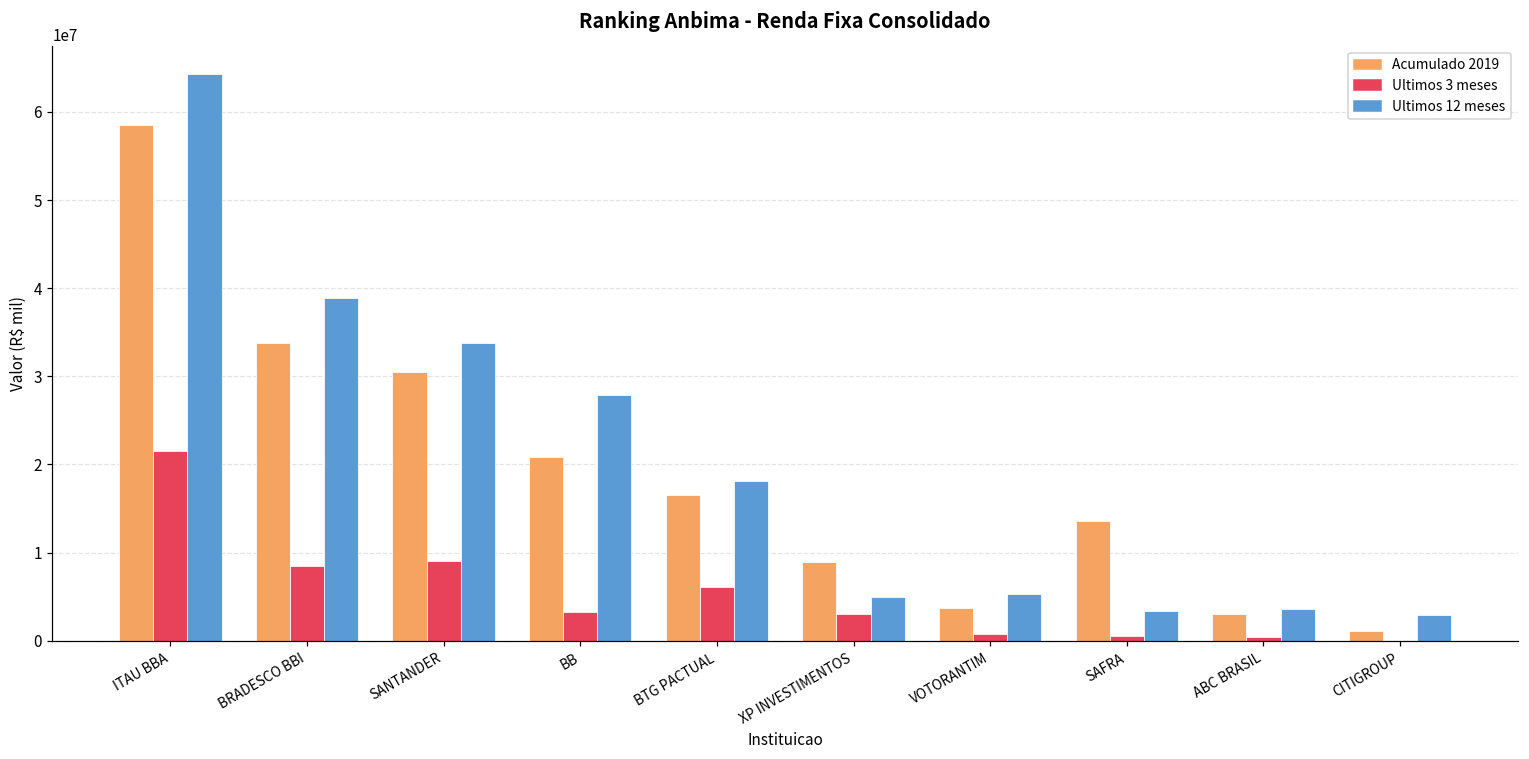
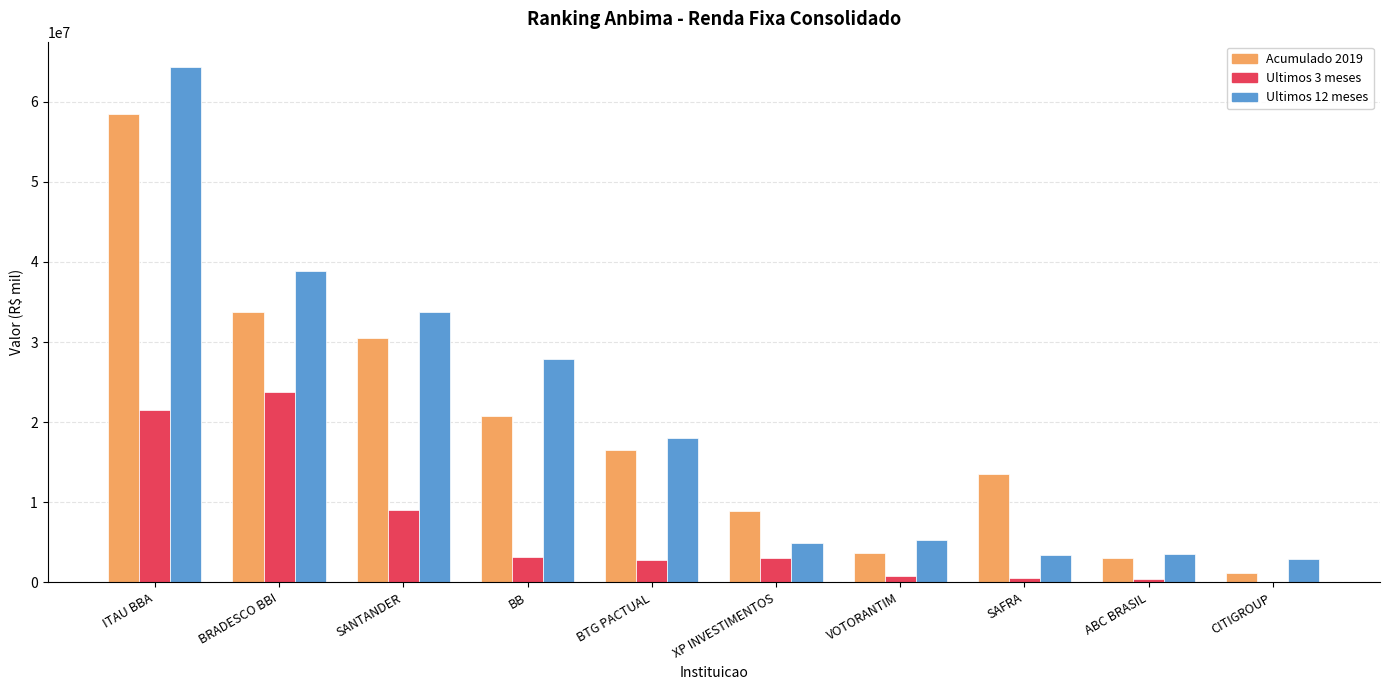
Ultimos 3 meses, BRADESCO BBI: 9000000 -> 24000000
Ultimos 3 meses, BTG PACTUAL: 6000000 -> 3000000
